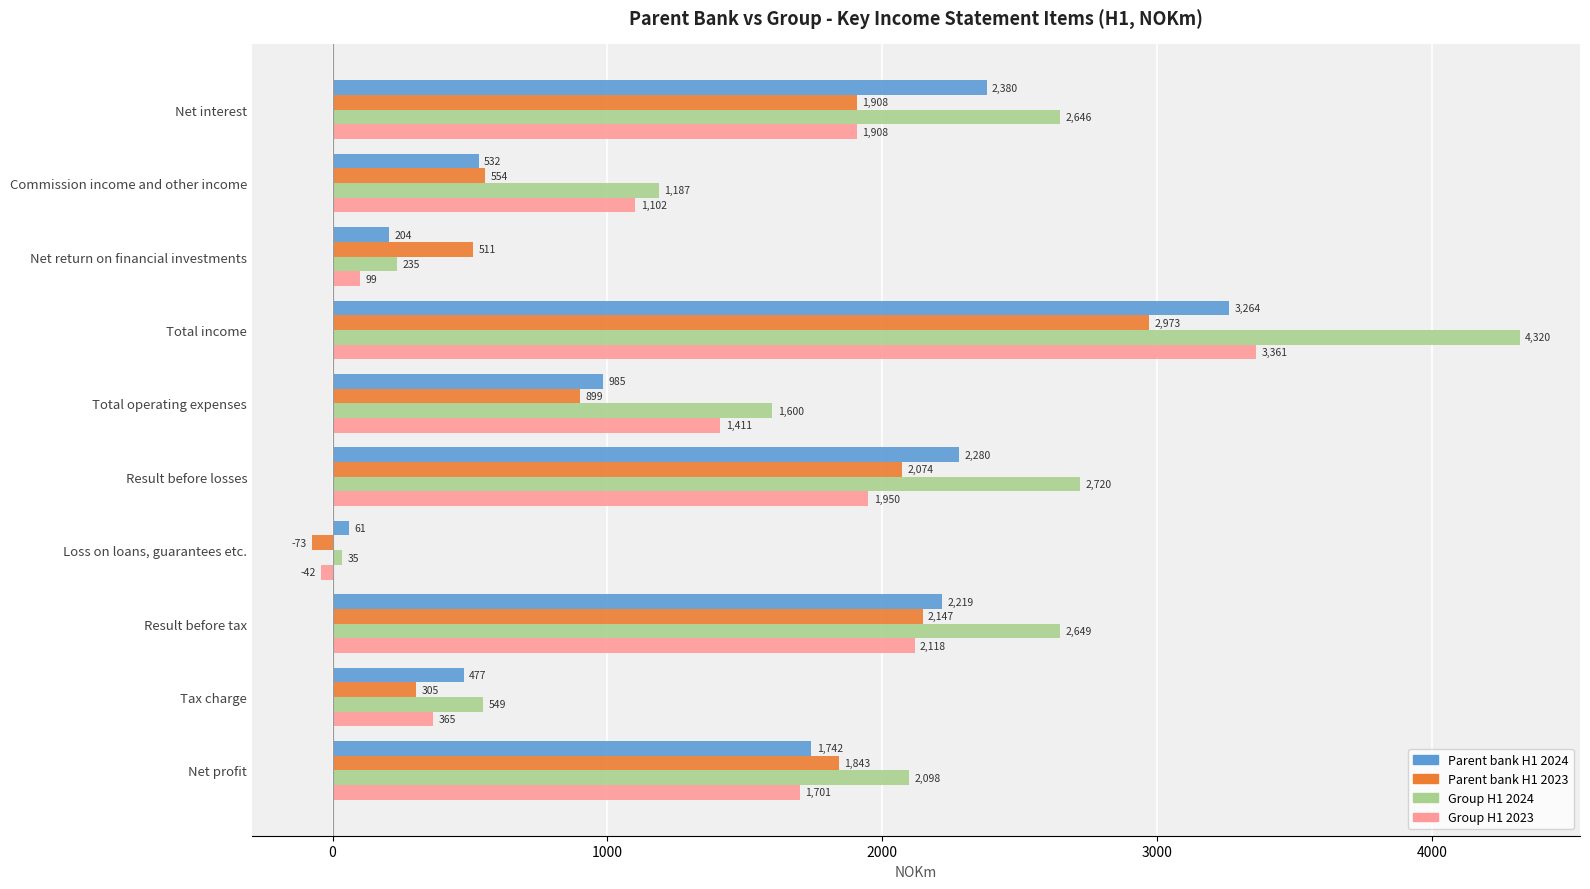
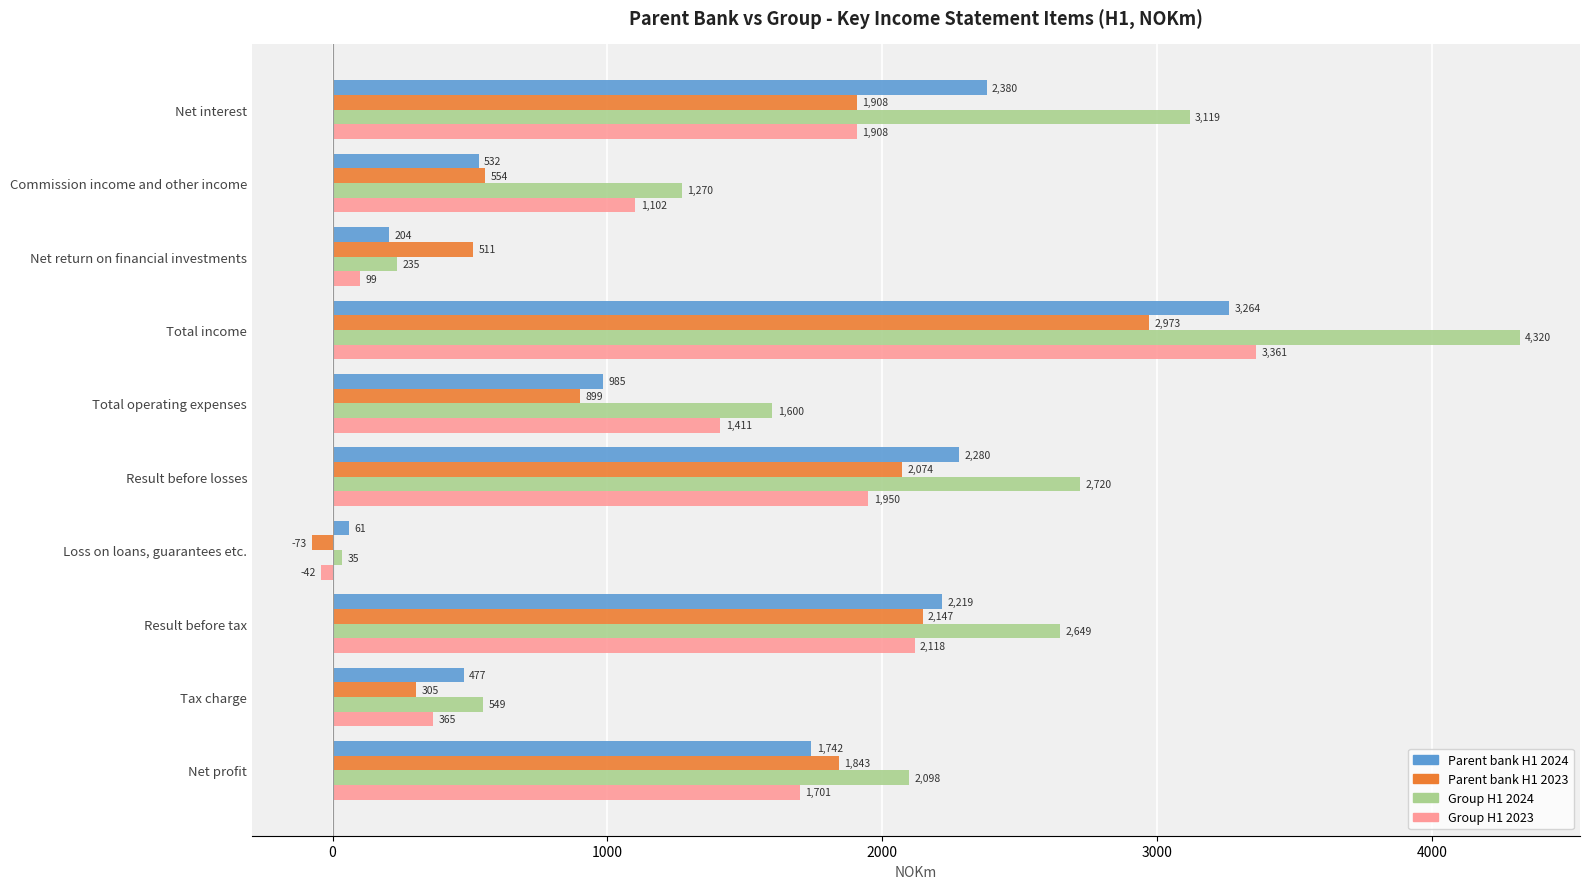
Group H1 2024, Net interest: 2,646 -> 3,119
Group H1 2024, Commission income and other income: 1,187 -> 1,270
